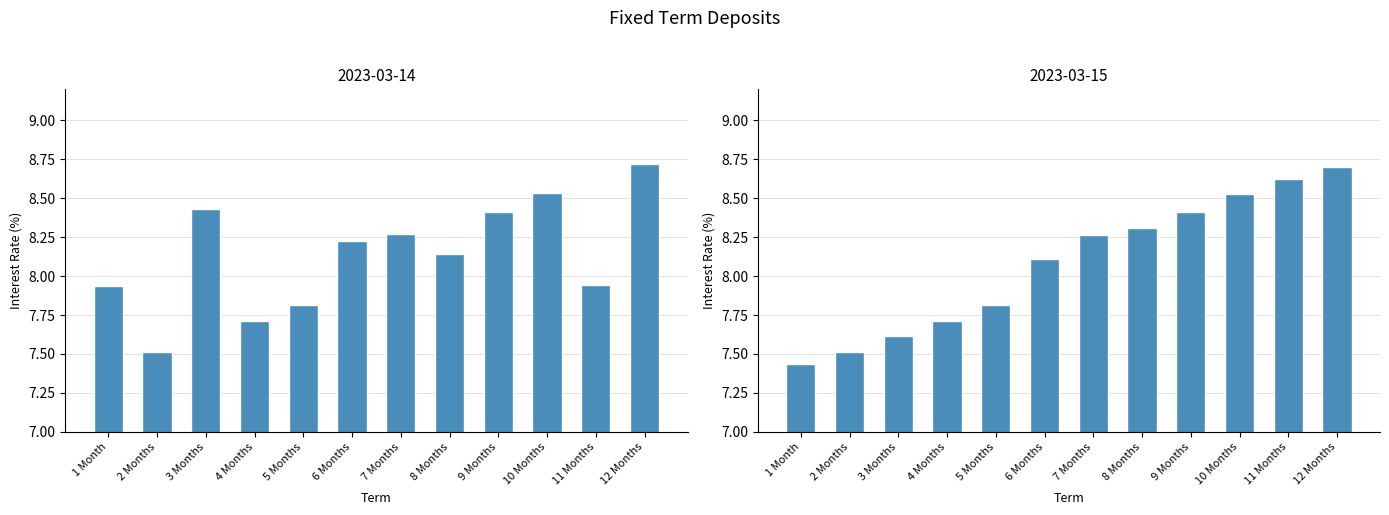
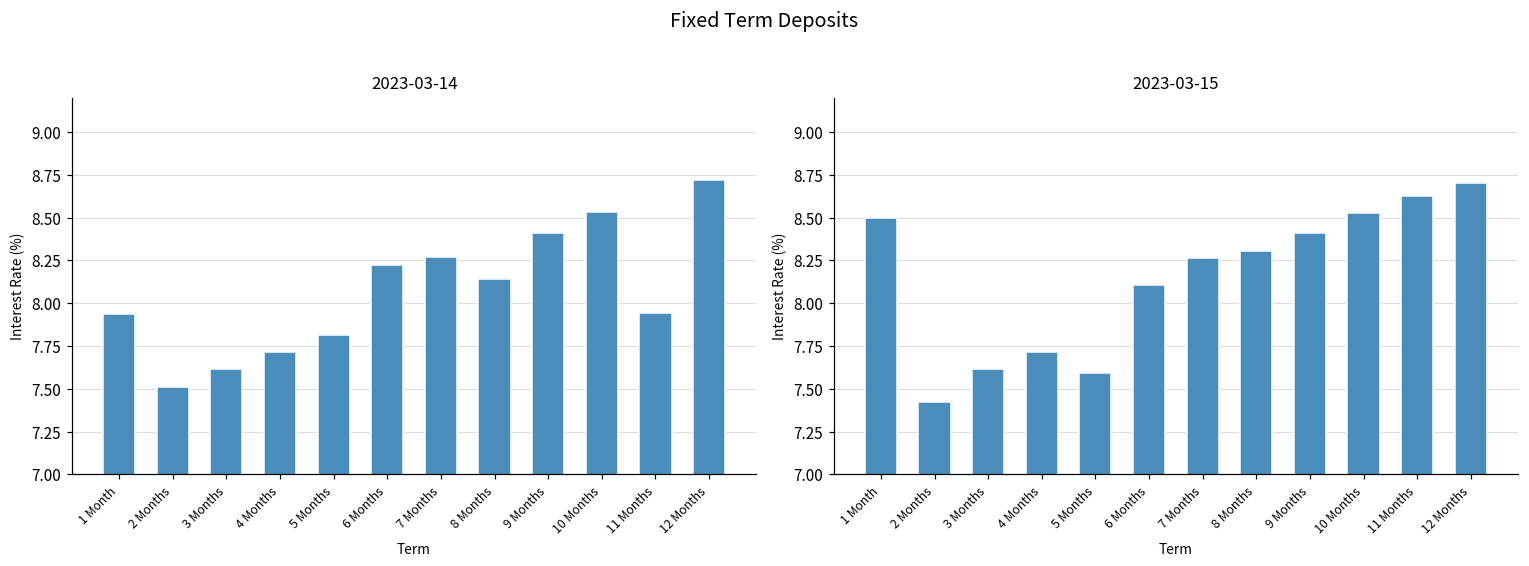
2023-03-14, 3 Months: 8.43 -> 7.62
2023-03-15, 1 Month: 7.44 -> 8.50
2023-03-15, 2 Months: 7.51 -> 7.42
2023-03-15, 5 Months: 7.81 -> 7.59
